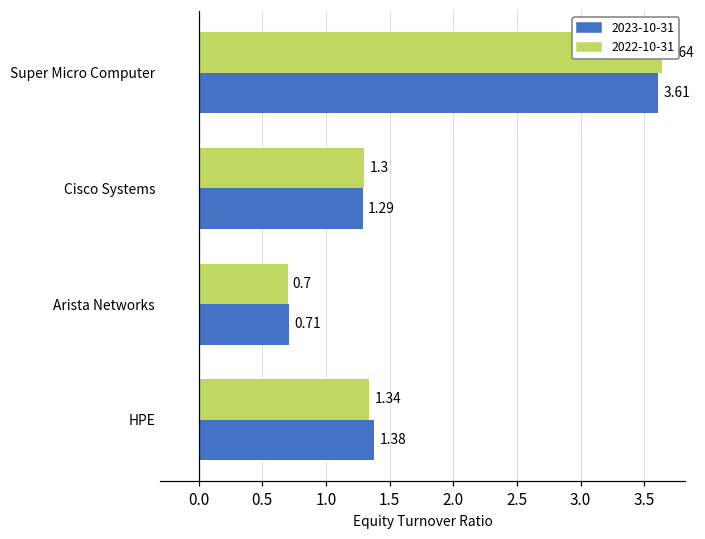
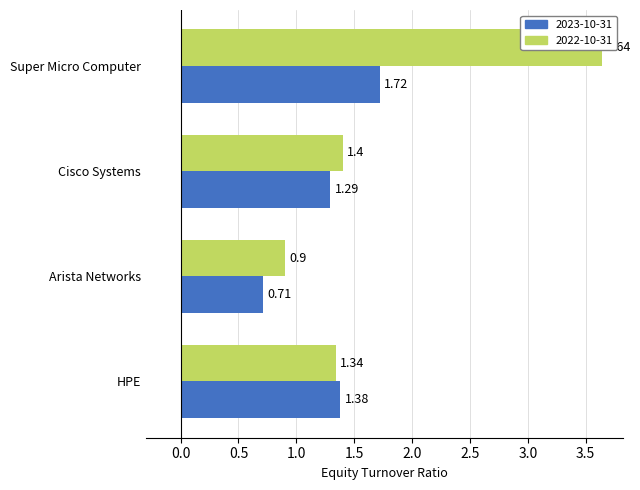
2023-10-31, Super Micro Computer: 3.61 -> 1.72
2022-10-31, Cisco Systems: 1.3 -> 1.4
2022-10-31, Arista Networks: 0.7 -> 0.9
